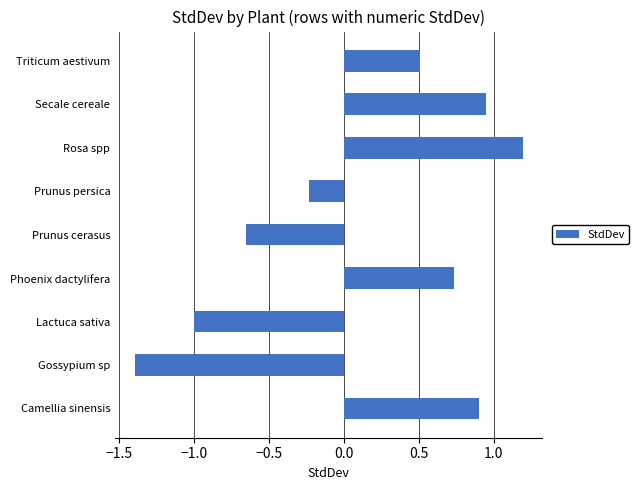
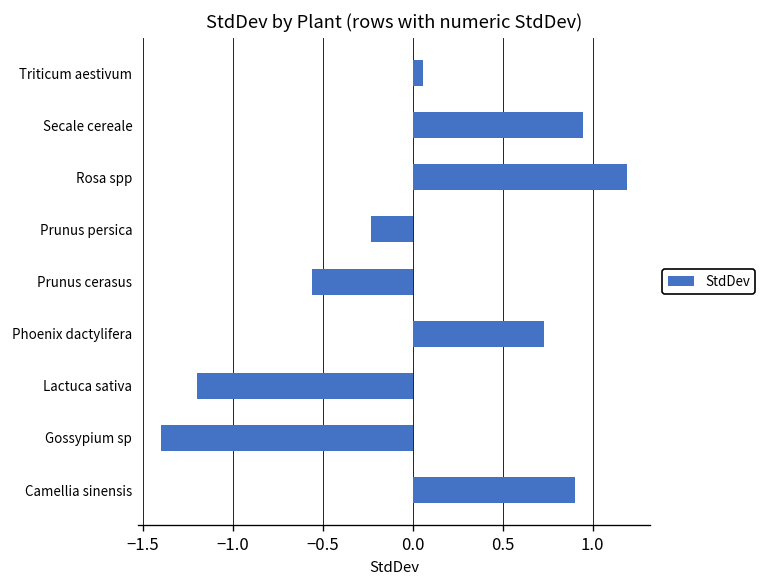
Triticum aestivum: 0.51 -> 0.06
Prunus cerasus: -0.65 -> -0.56
Lactuca sativa: -1.0 -> -1.2
